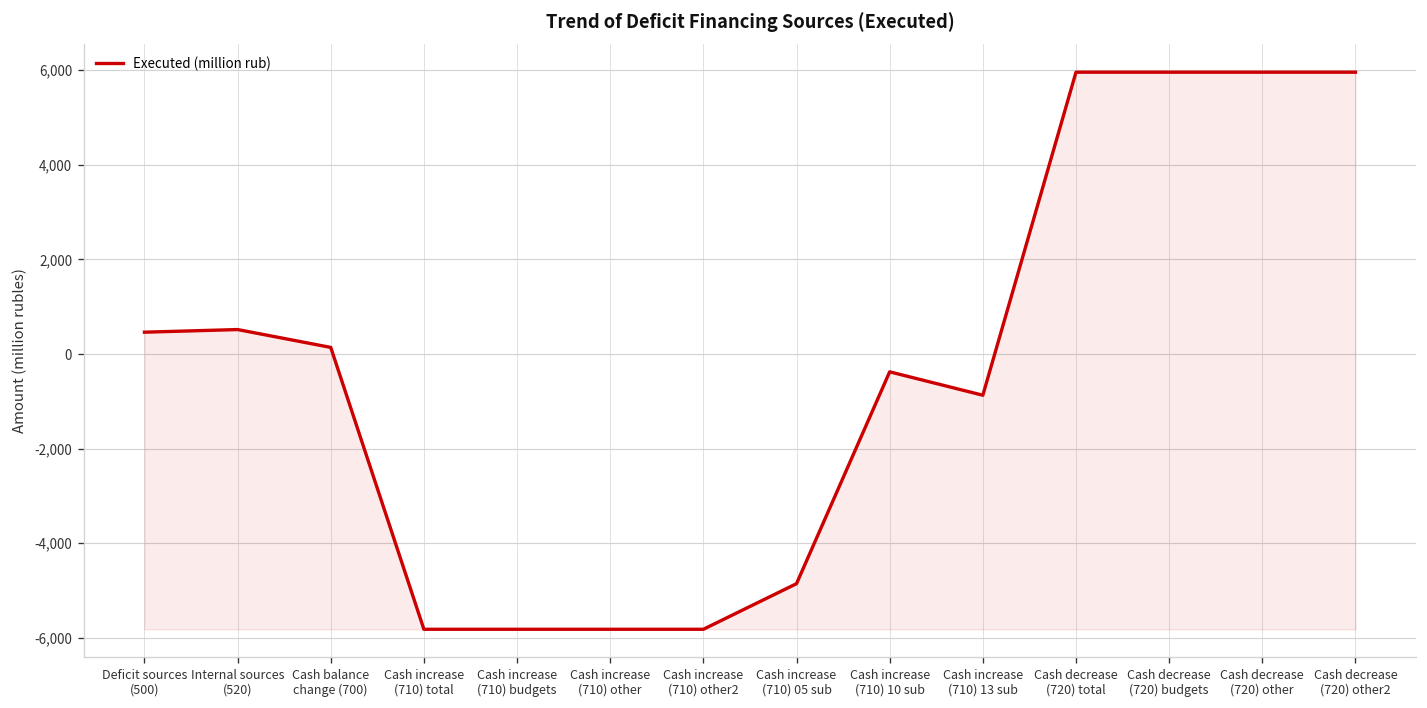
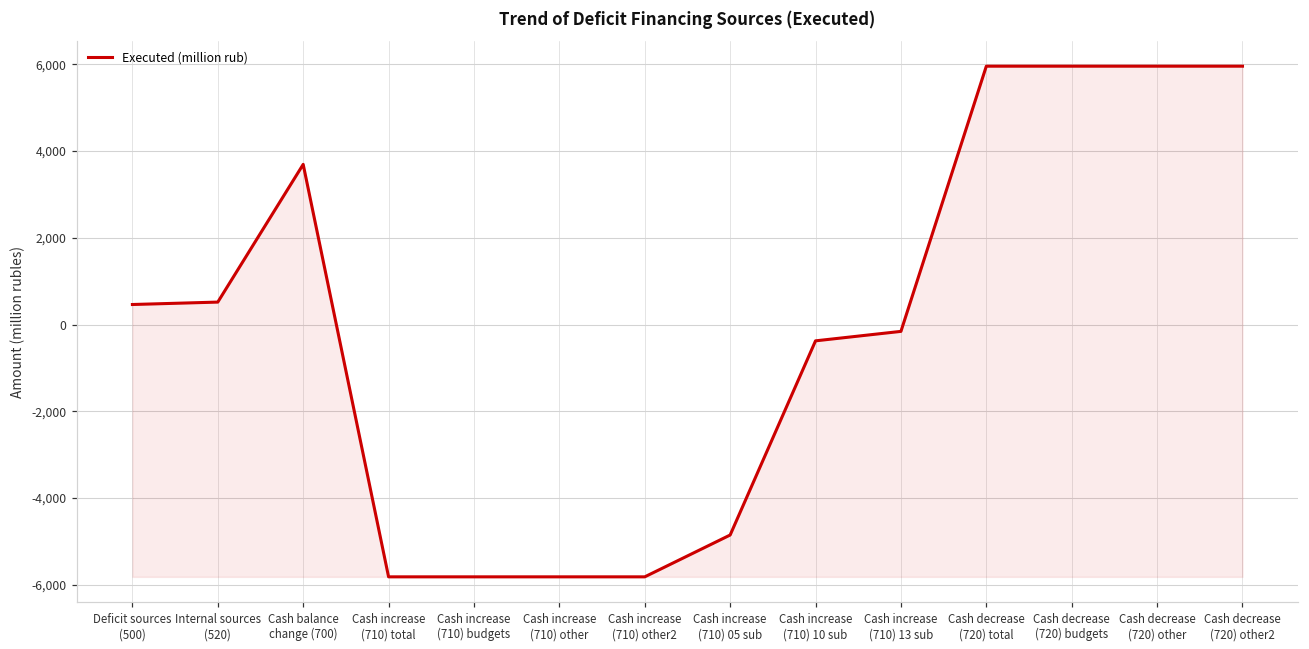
Cash balance change (700): 100 -> 3,700
Cash increase (710) 13 sub: -900 -> -200
